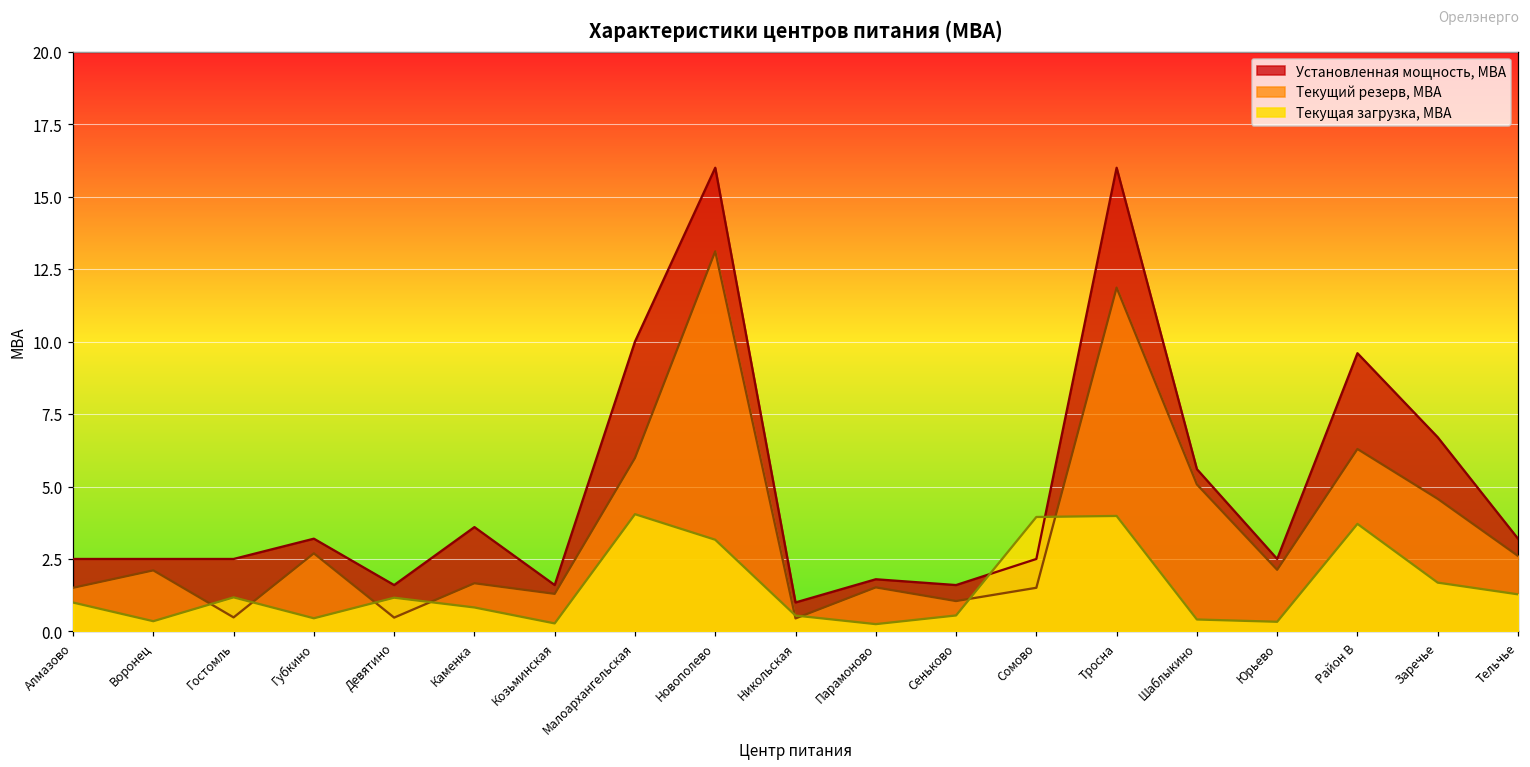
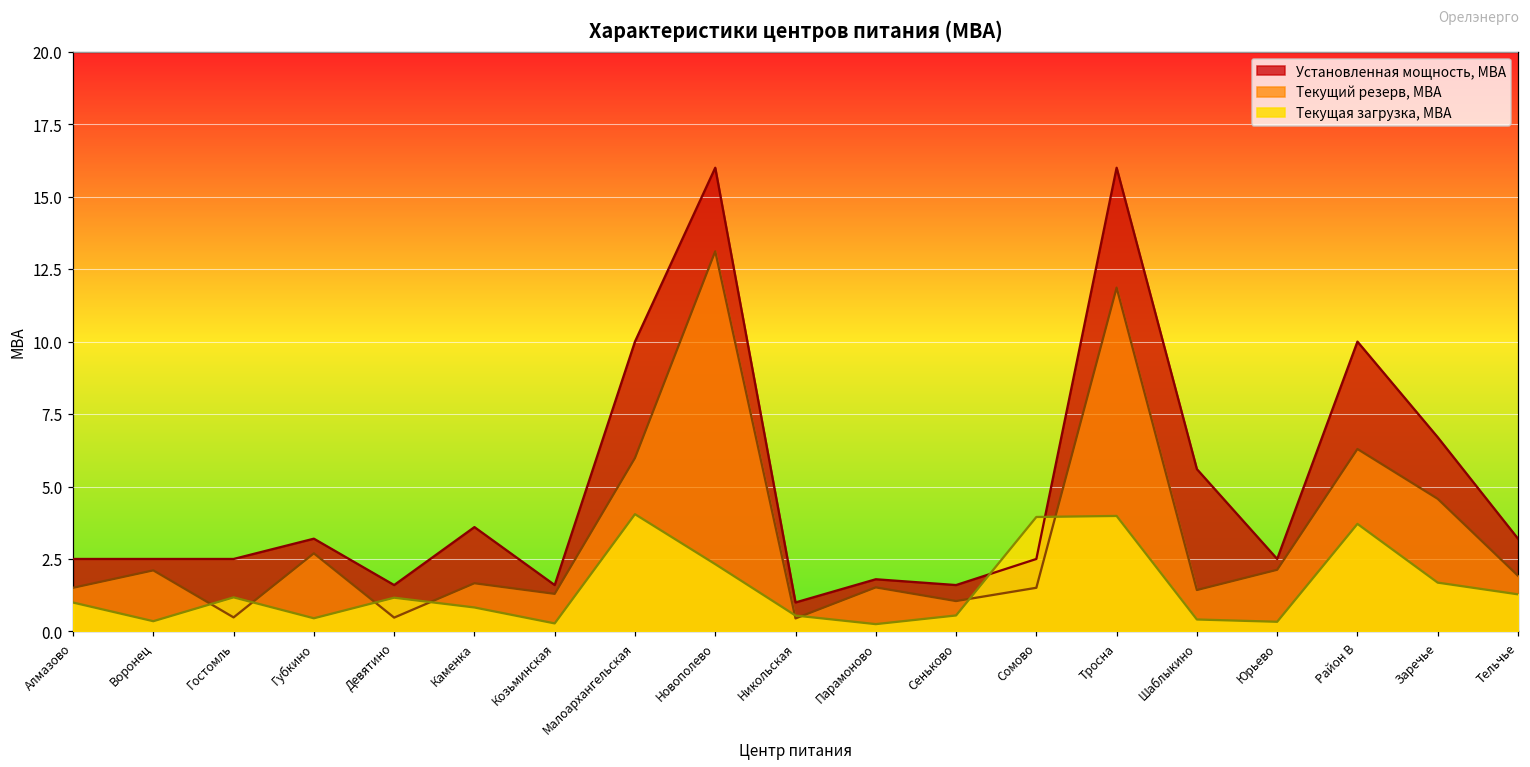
Текущая загрузка, МВА, Новополево: 3.2 -> 2.3
Текущий резерв, МВА, Шаблыкино: 5.1 -> 1.4
Установленная мощность, МВА, Район В: 9.6 -> 10.0
Текущий резерв, МВА, Тельчье: 2.6 -> 1.9
